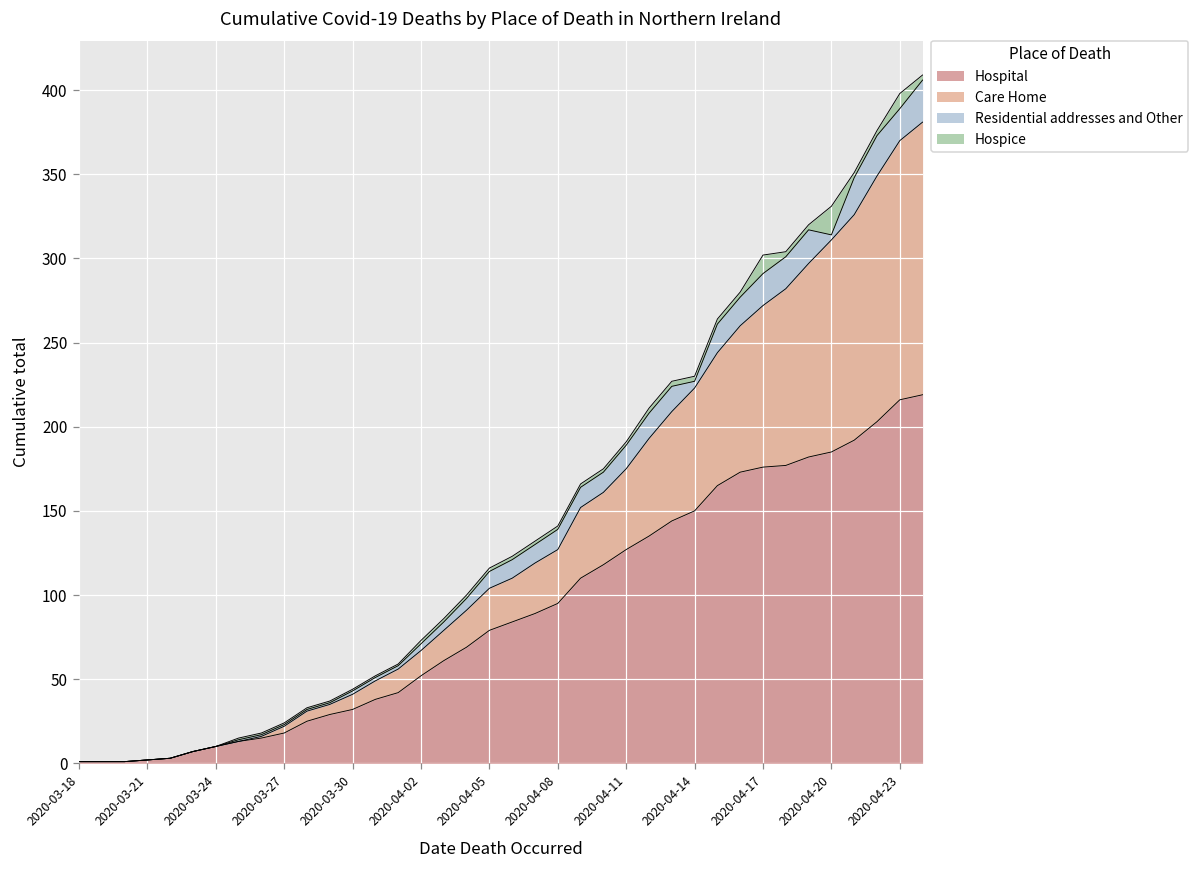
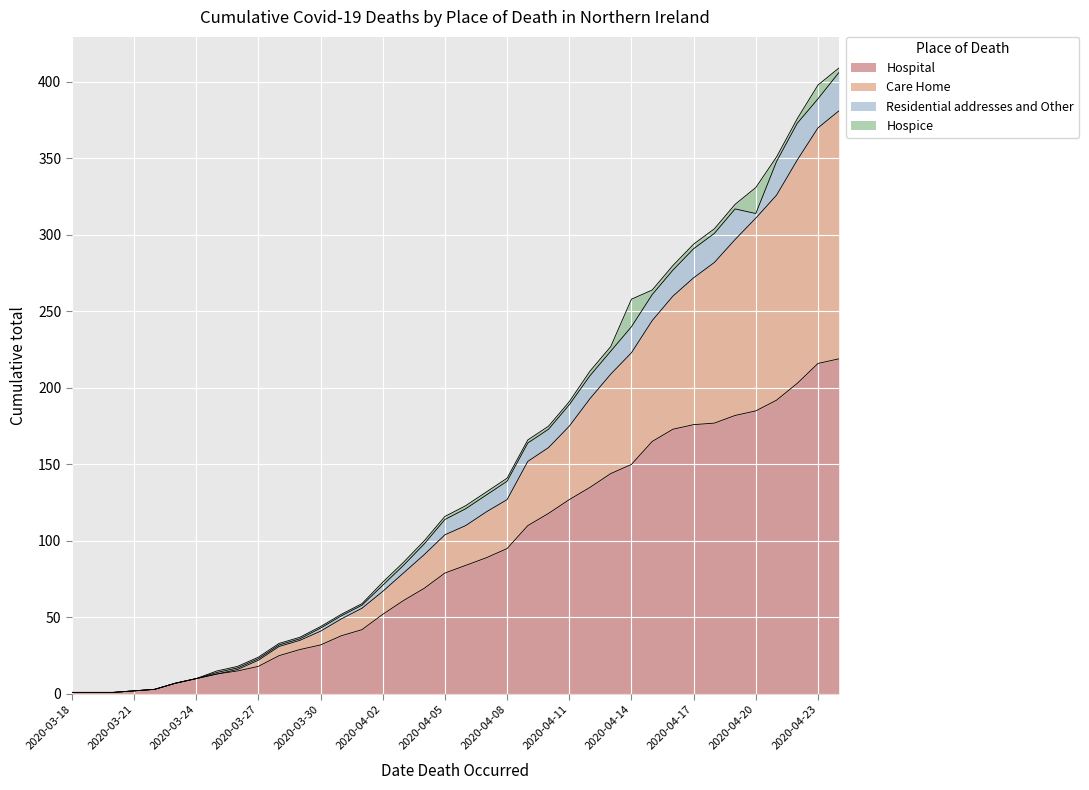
Residential addresses and Other, 2020-04-14: 4 -> 17
Hospice, 2020-04-14: 3 -> 18
Hospice, 2020-04-17: 11 -> 3
